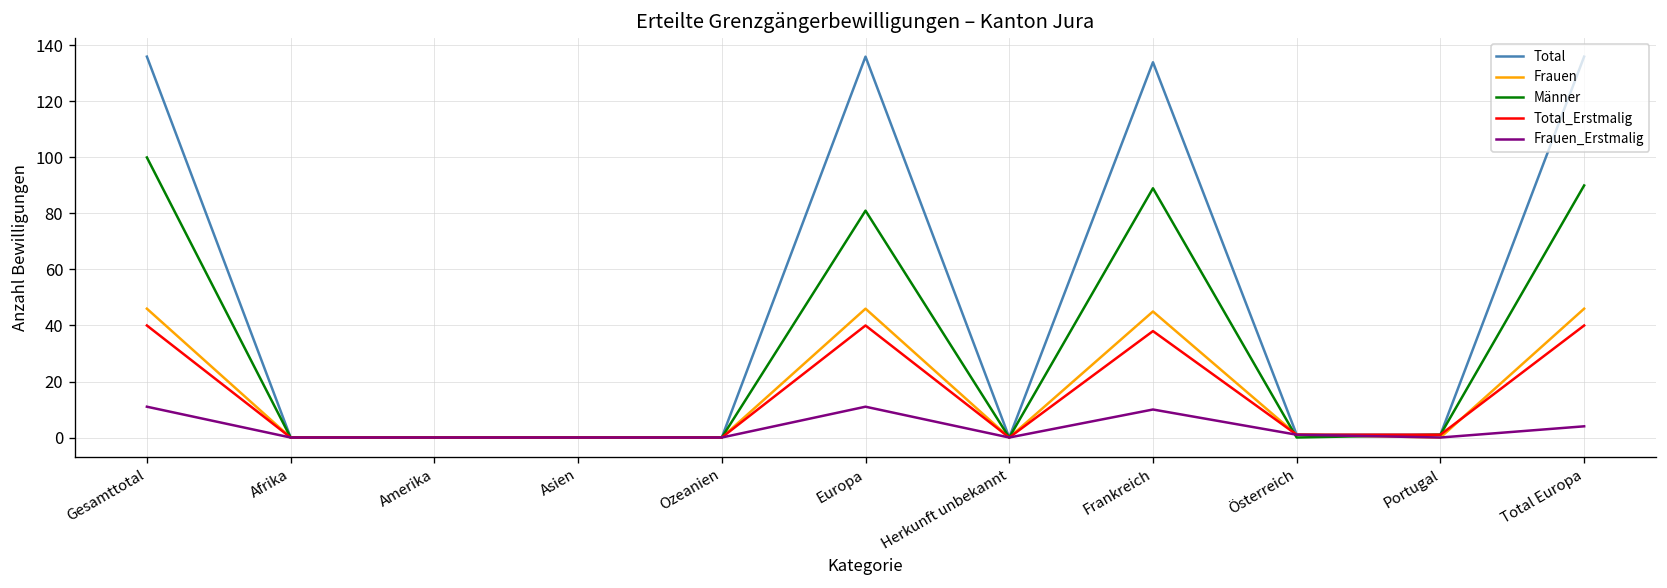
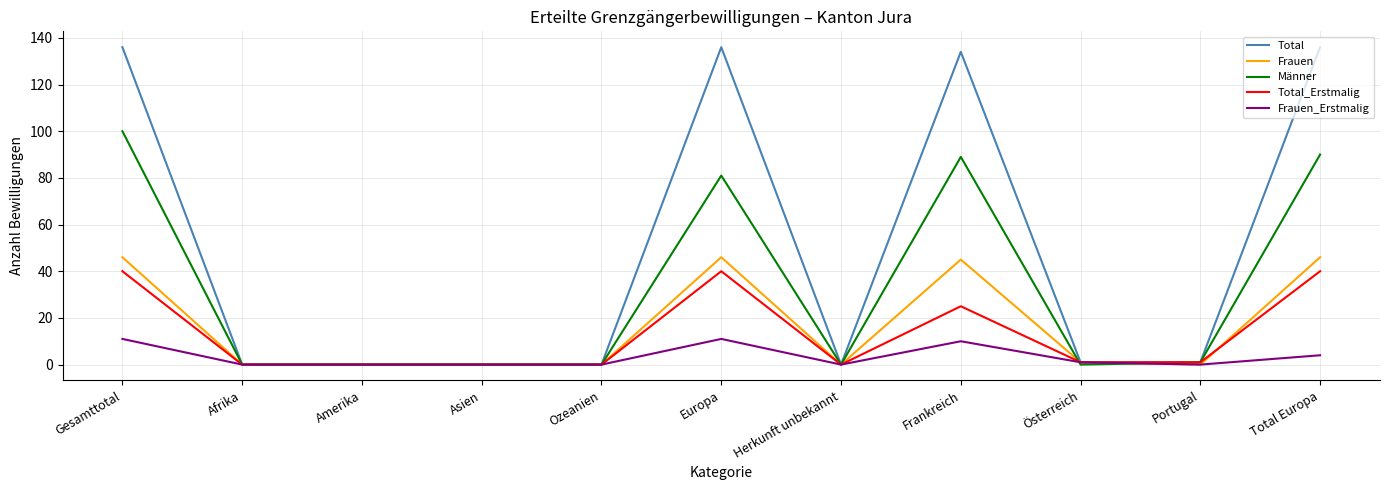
Total_Erstmalig, Frankreich: 38 -> 25
